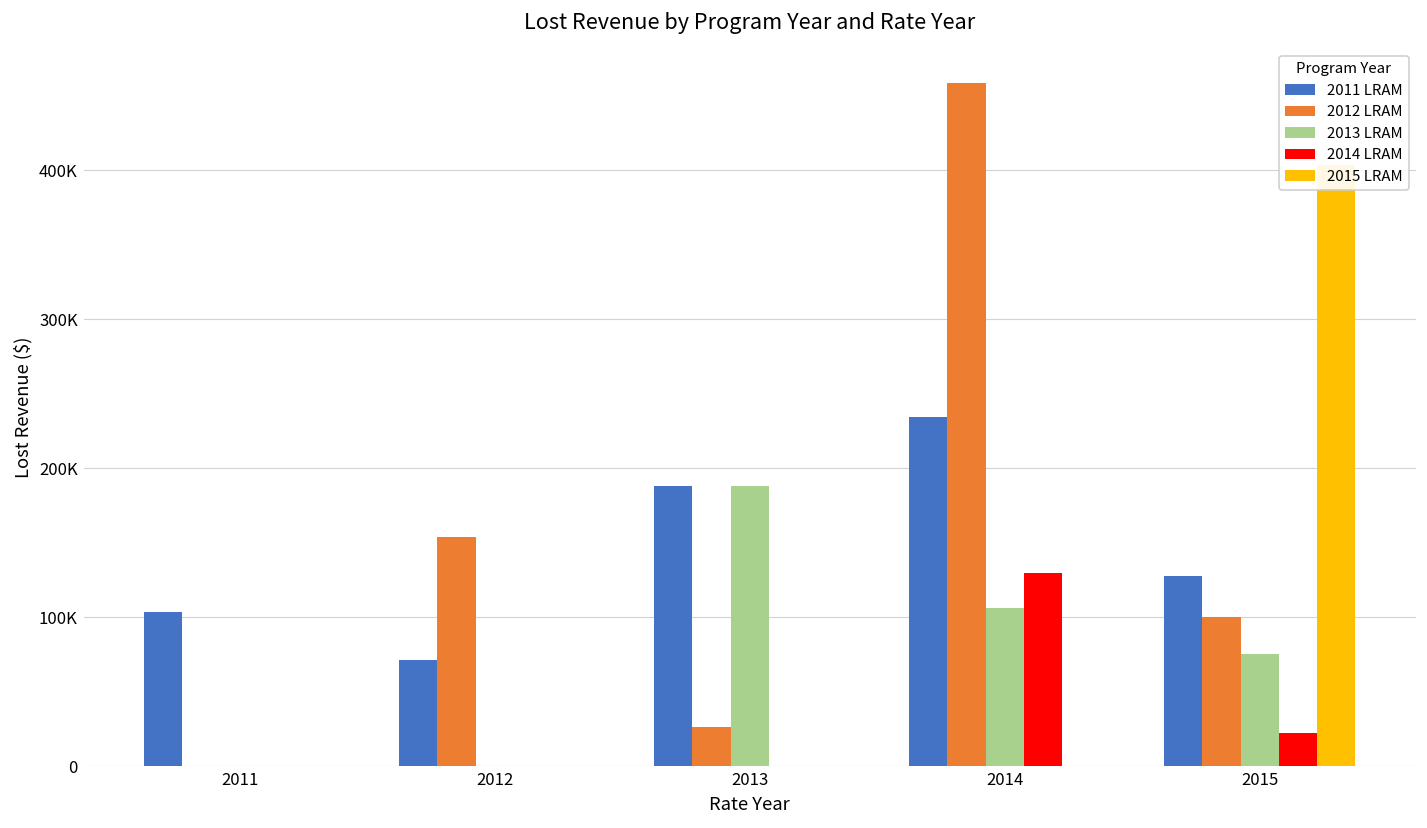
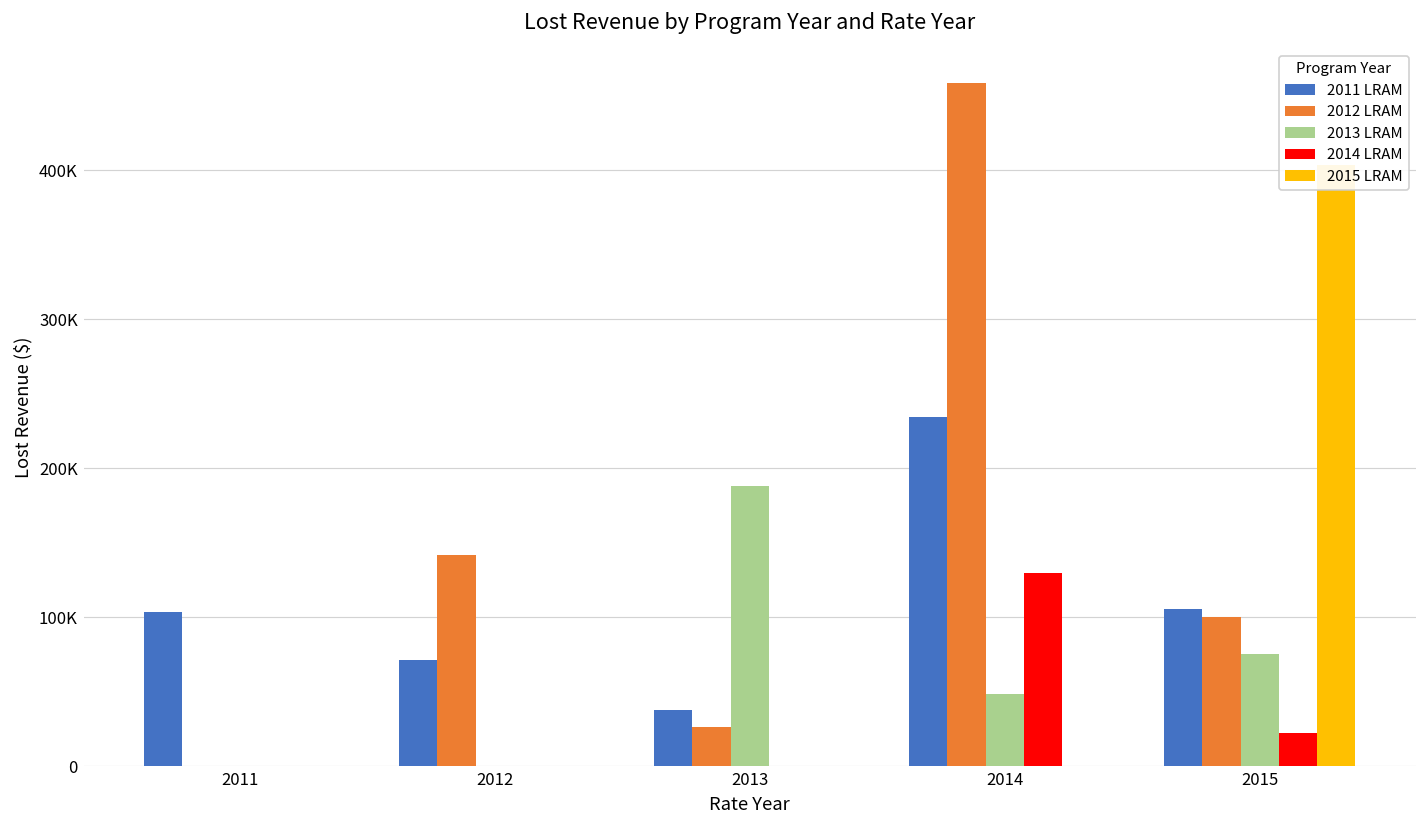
2012 LRAM, 2012: 154000 -> 142000
2011 LRAM, 2013: 188000 -> 38000
2013 LRAM, 2014: 106000 -> 48000
2011 LRAM, 2015: 128000 -> 105000
